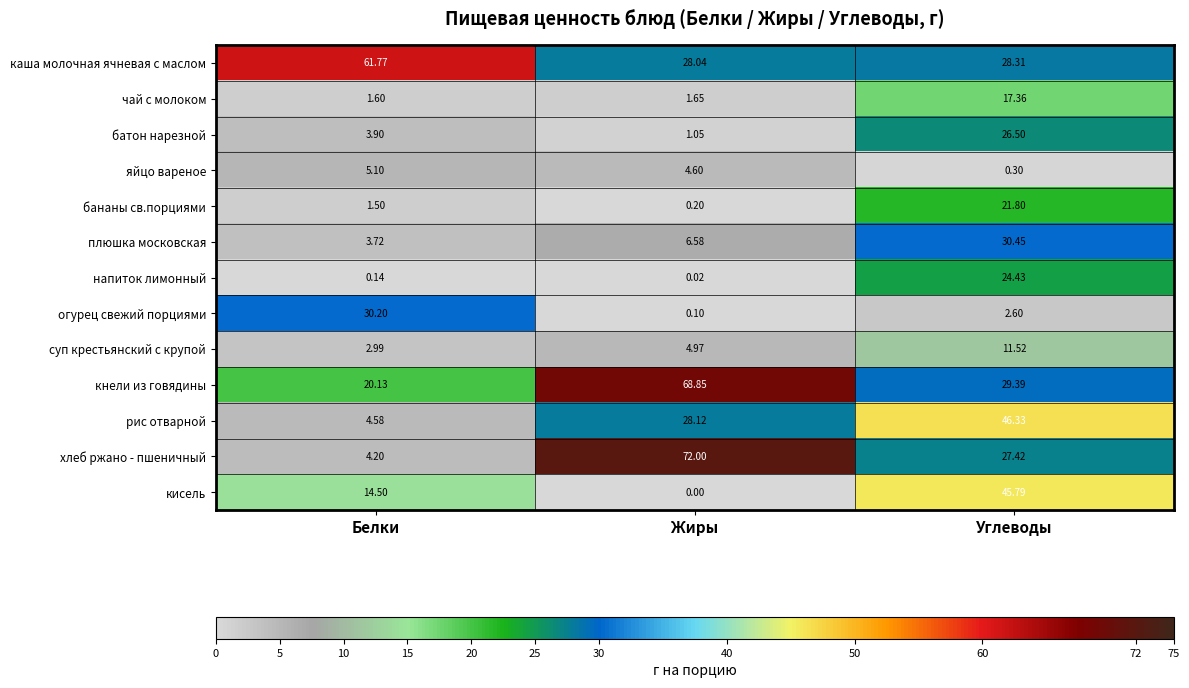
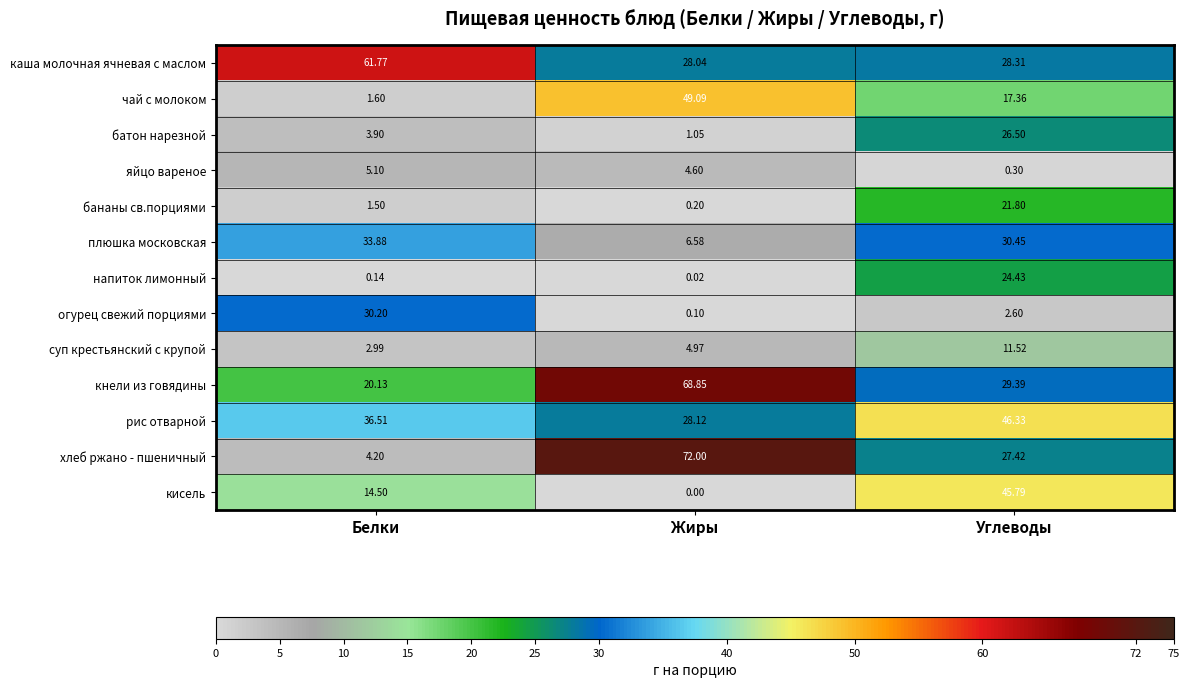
чай с молоком, Жиры: 1.65 -> 49.09
плюшка московская, Белки: 3.72 -> 33.88
рис отварной, Белки: 4.58 -> 36.51
